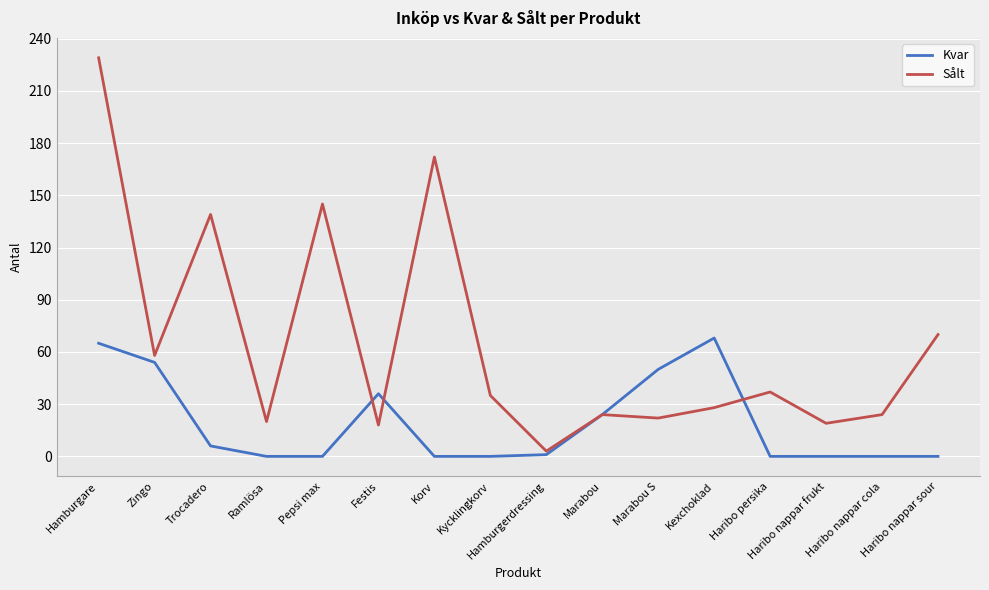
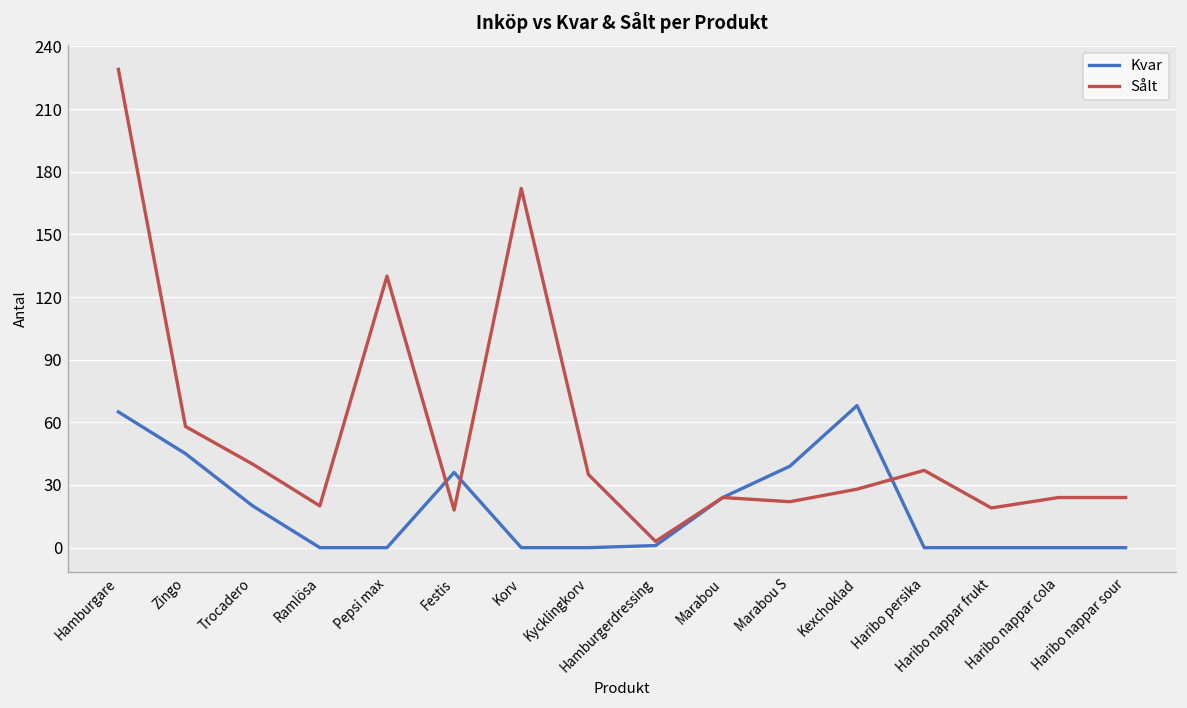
Kvar, Zingo: 54 -> 45
Kvar, Trocadero: 6 -> 20
Sålt, Trocadero: 139 -> 40
Sålt, Pepsi max: 145 -> 130
Kvar, Marabou S: 50 -> 39
Sålt, Haribo nappar sour: 70 -> 24
